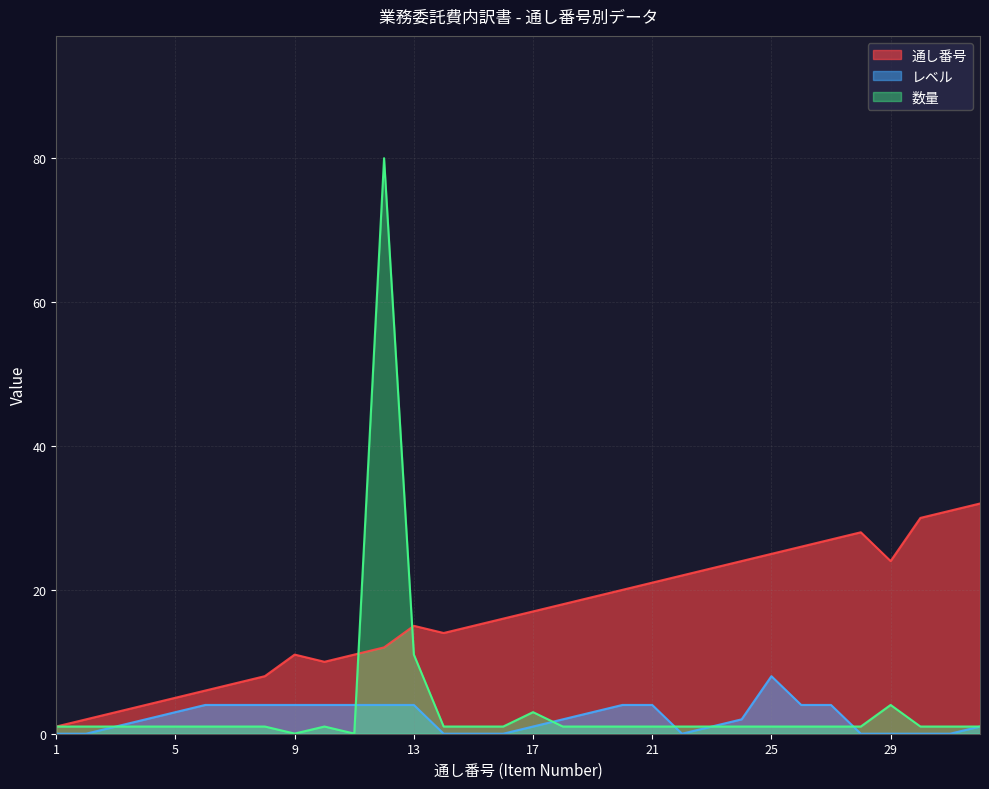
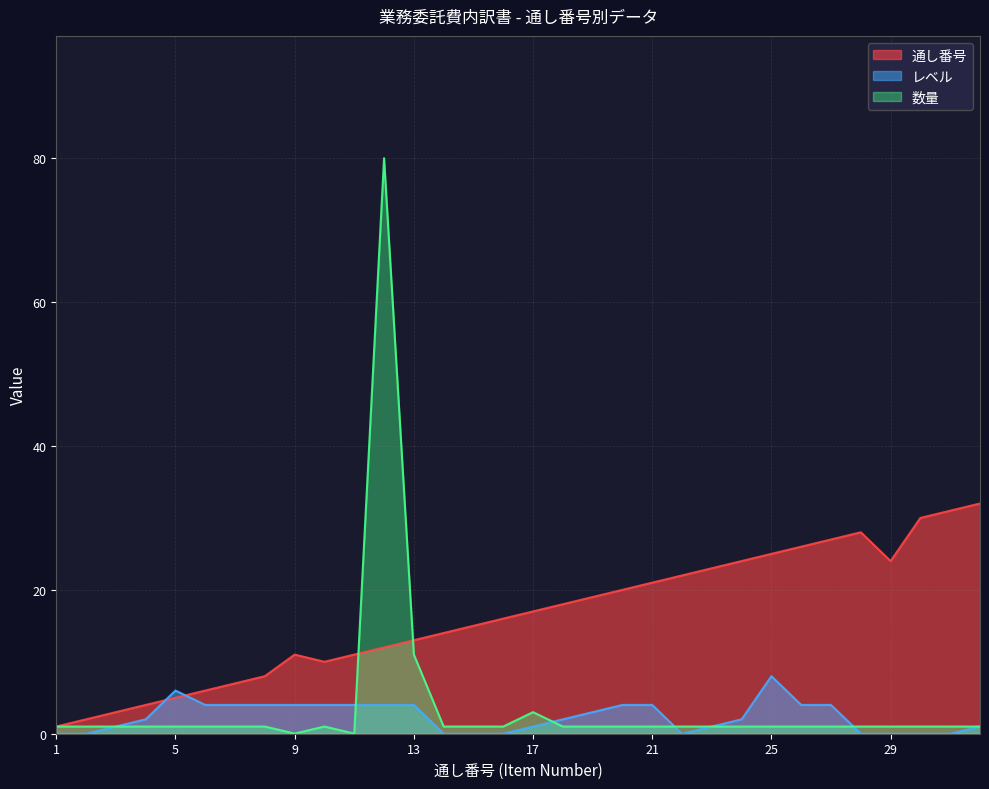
レベル, 5: 3 -> 6
通し番号, 13: 15 -> 13
数量, 29: 4 -> 1
